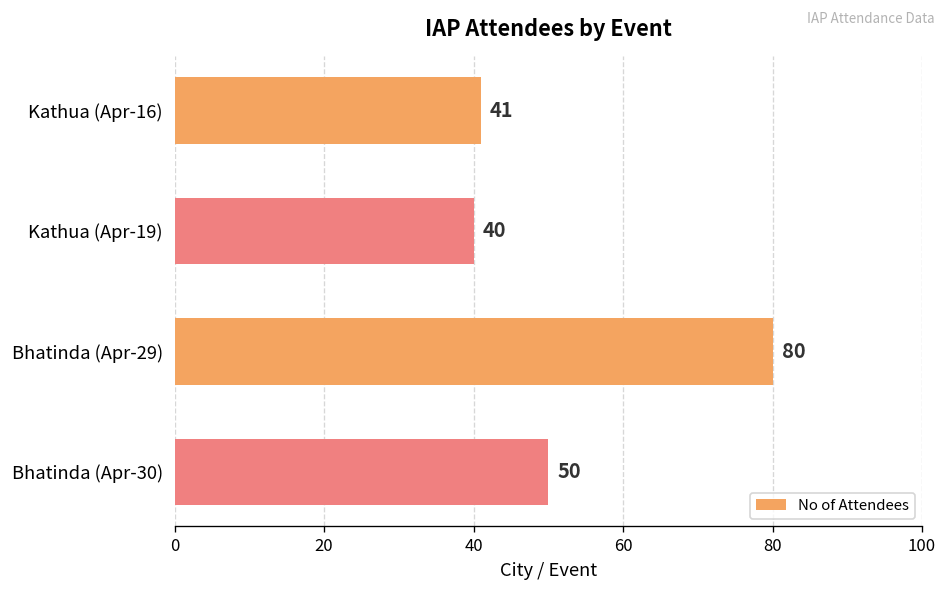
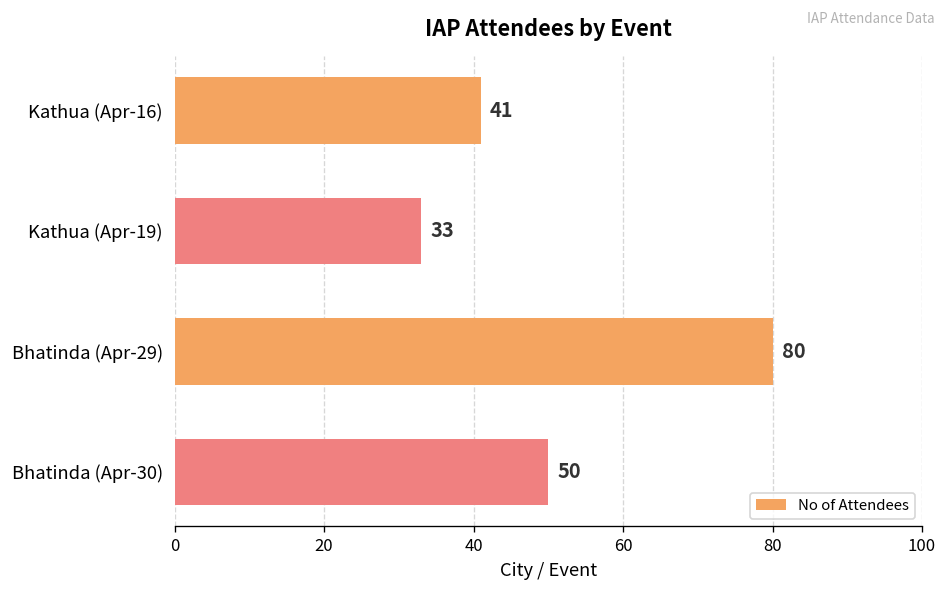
Kathua (Apr-19): 40 -> 33
